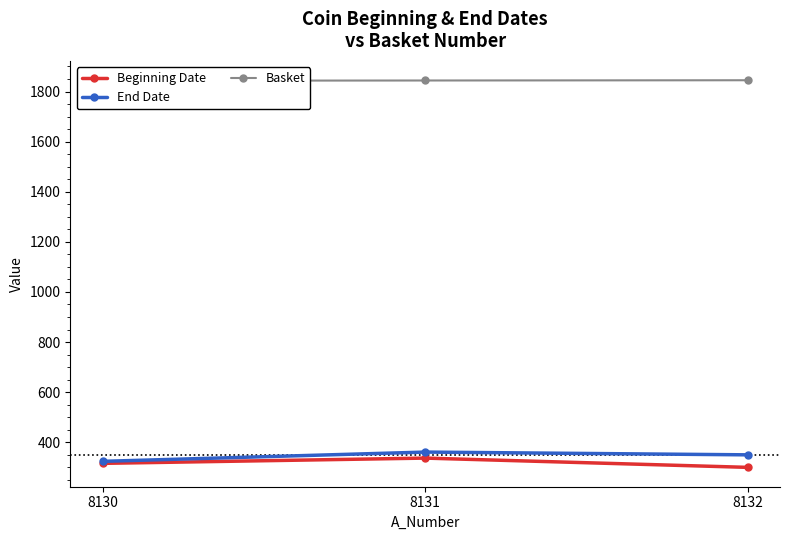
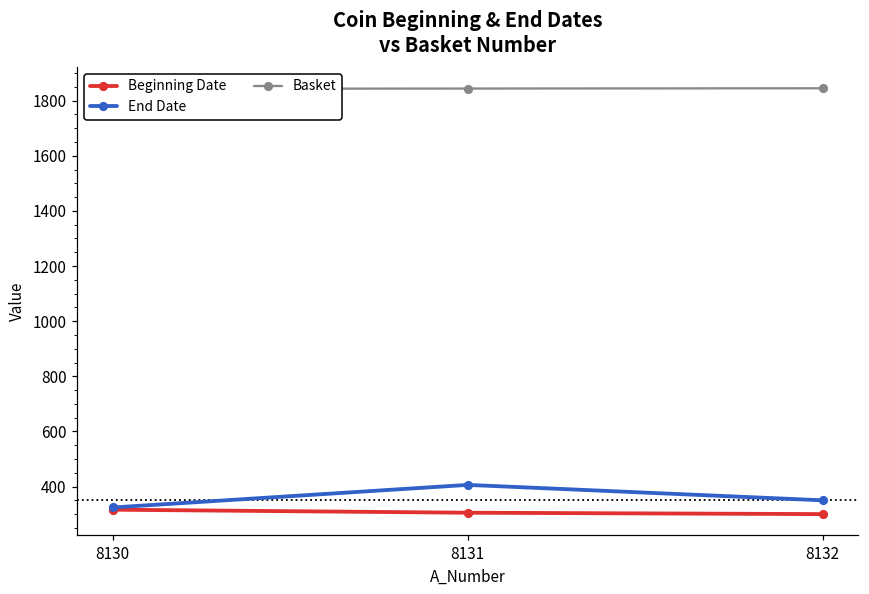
Beginning Date, 8131: 340 -> 310
End Date, 8131: 360 -> 410
